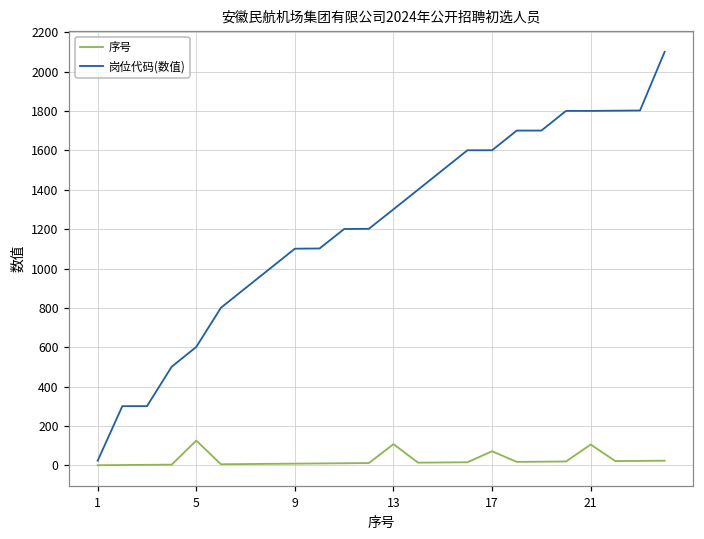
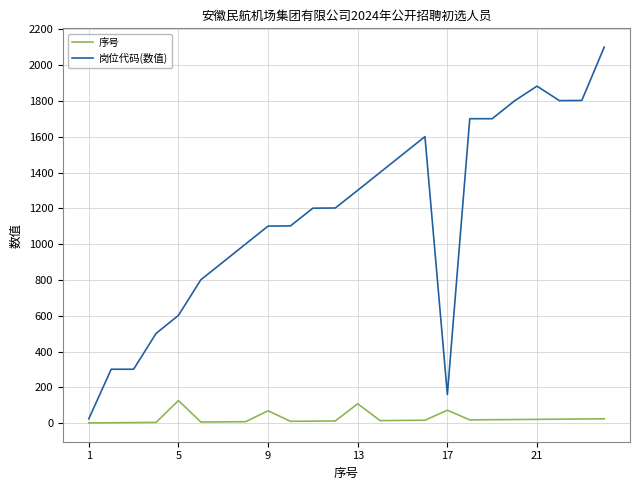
序号, 9: 10 -> 70
岗位代码(数值), 17: 1600 -> 160
序号, 21: 110 -> 20
岗位代码(数值), 21: 1800 -> 1880
